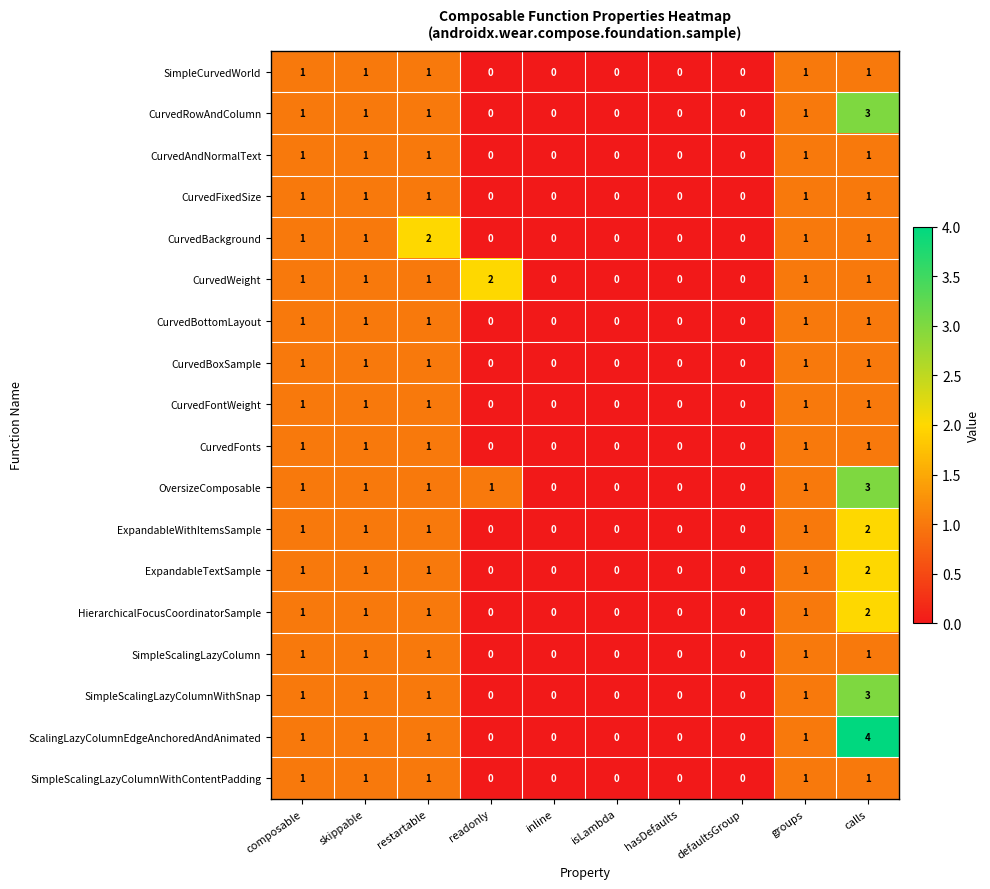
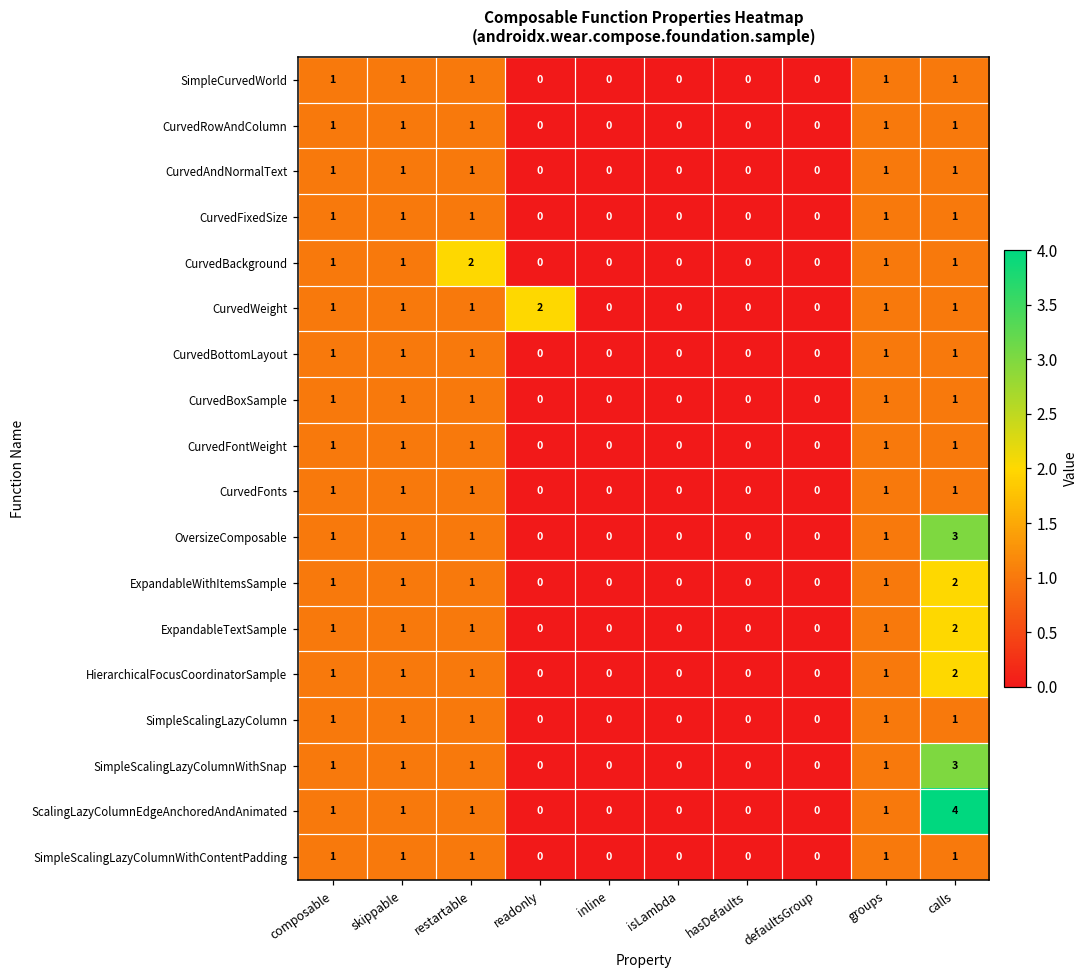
CurvedRowAndColumn, calls: 3 -> 1
OversizeComposable, readonly: 1 -> 0
